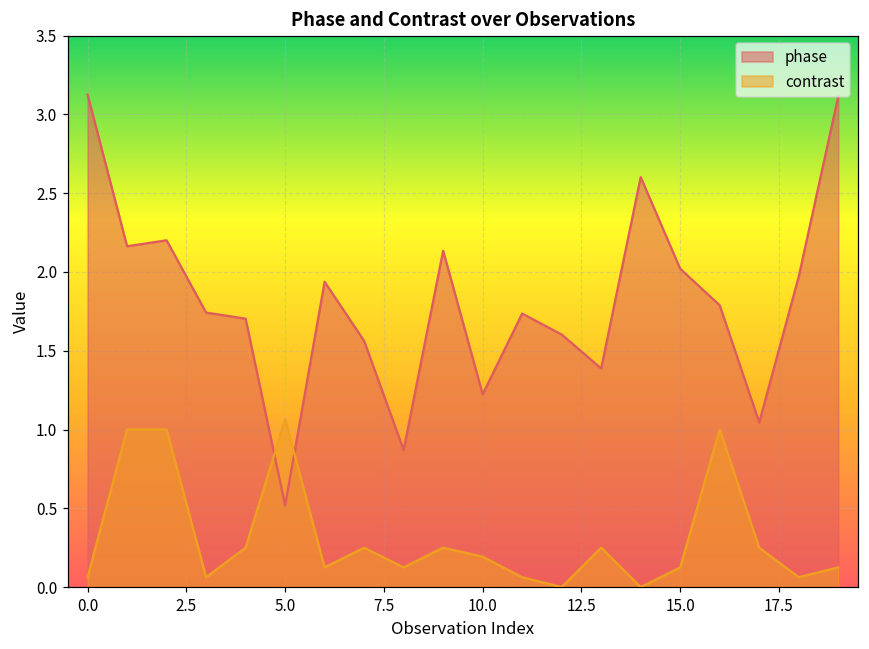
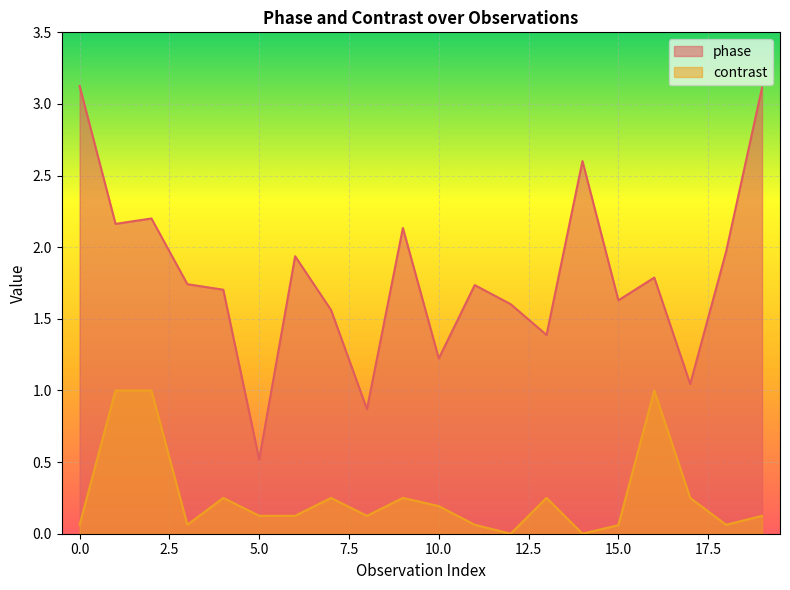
contrast, 5.0: 1.07 -> 0.13
phase, 15.0: 2.02 -> 1.63
contrast, 15.0: 0.13 -> 0.06
